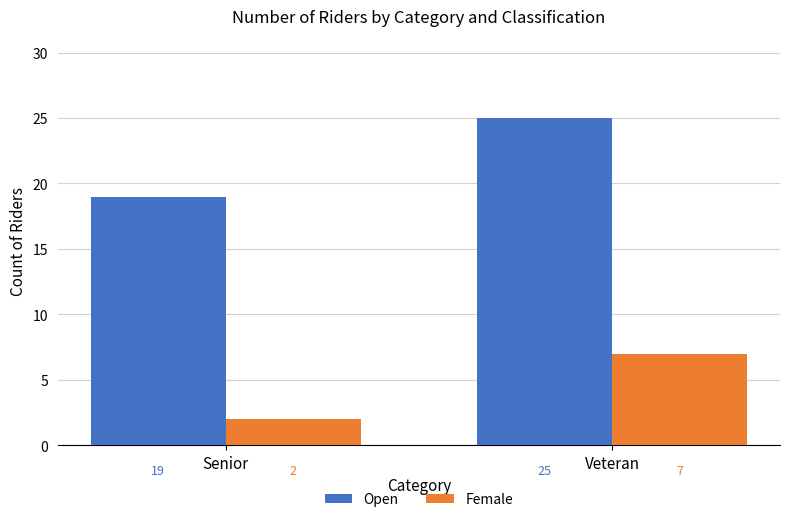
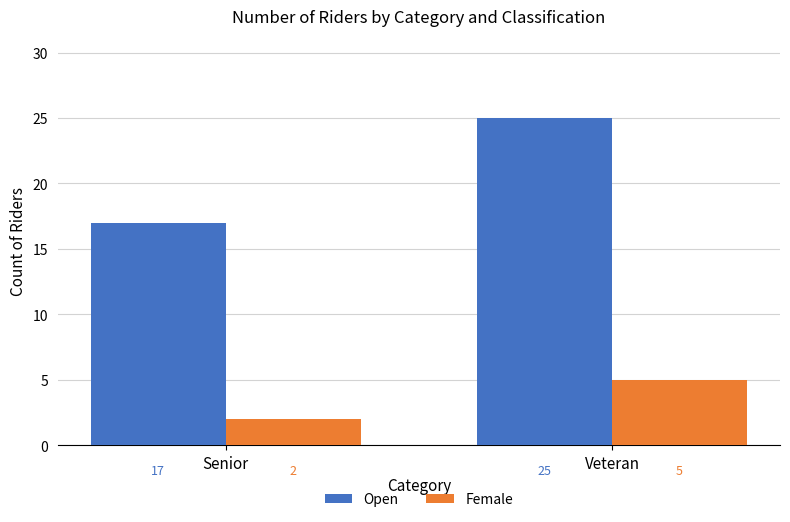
Open, Senior: 19 -> 17
Female, Veteran: 7 -> 5
